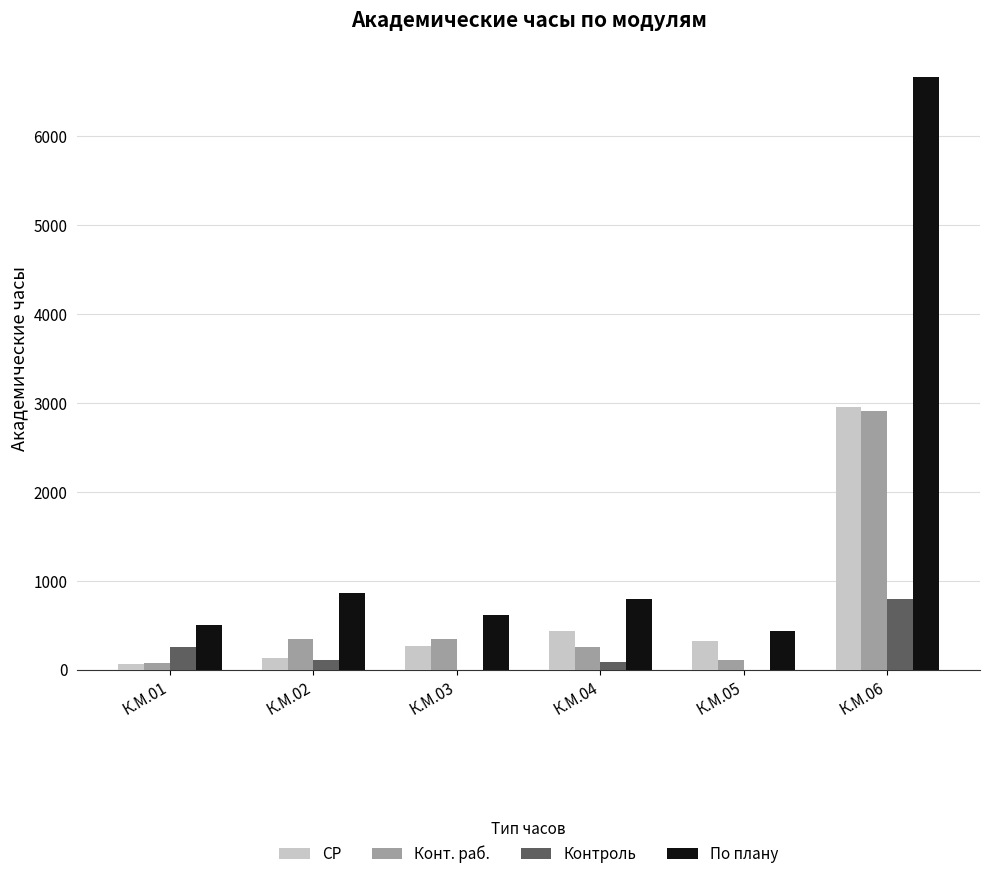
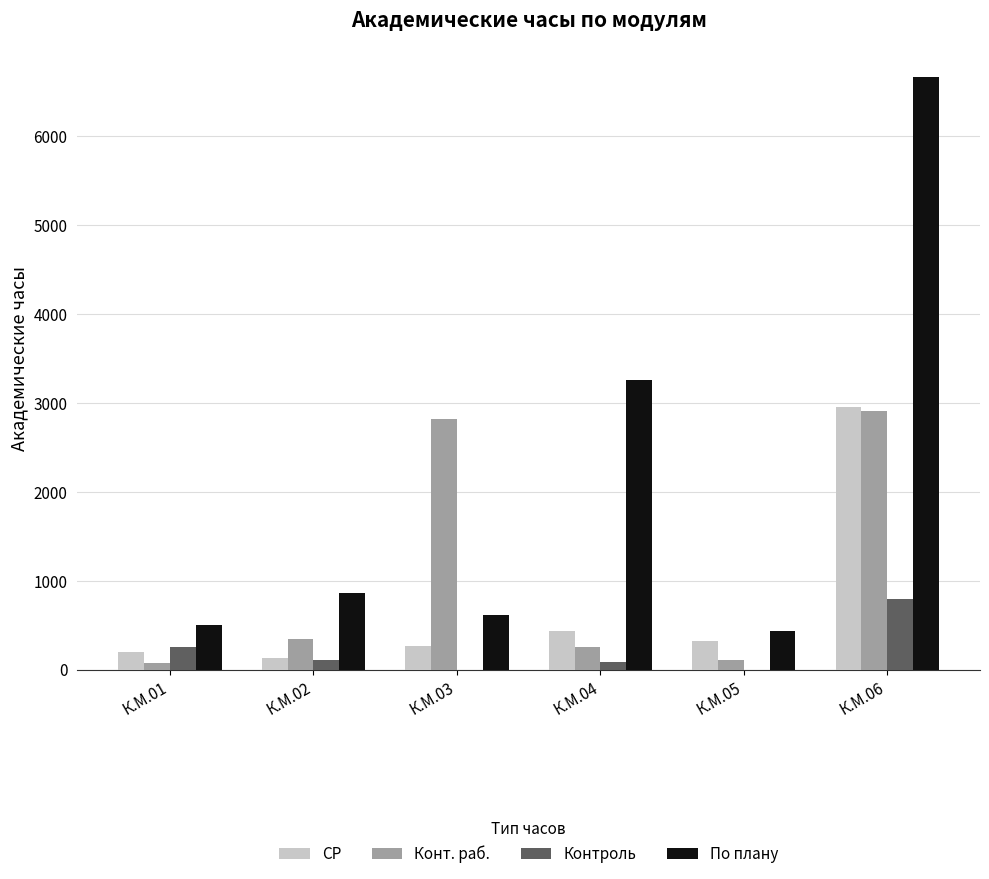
СР, К.М.01: 100 -> 200
Конт. раб., К.М.03: 300 -> 2800
По плану, К.М.04: 800 -> 3300
